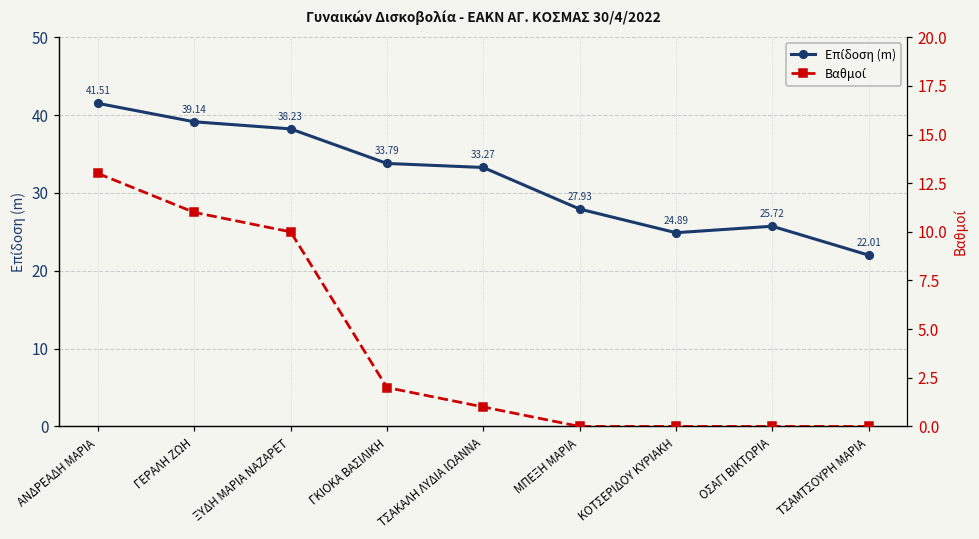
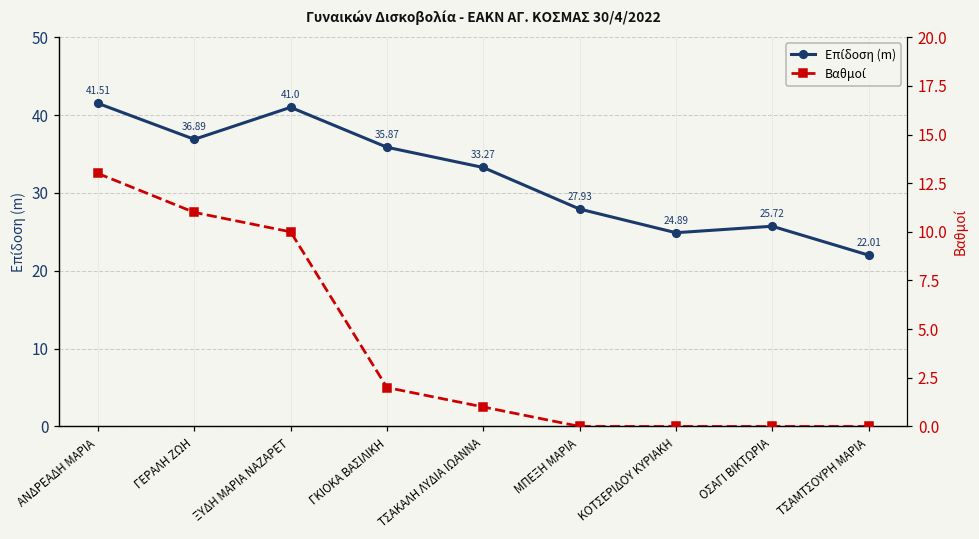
Επίδοση (m), ΓΕΡΑΛΗ ΖΩΗ: 39.14 -> 36.89
Επίδοση (m), ΞΥΔΗ ΜΑΡΙΑ ΝΑΖΑΡΕΤ: 38.23 -> 41.0
Επίδοση (m), ΓΚΙΟΚΑ ΒΑΣΙΛΙΚΗ: 33.79 -> 35.87
